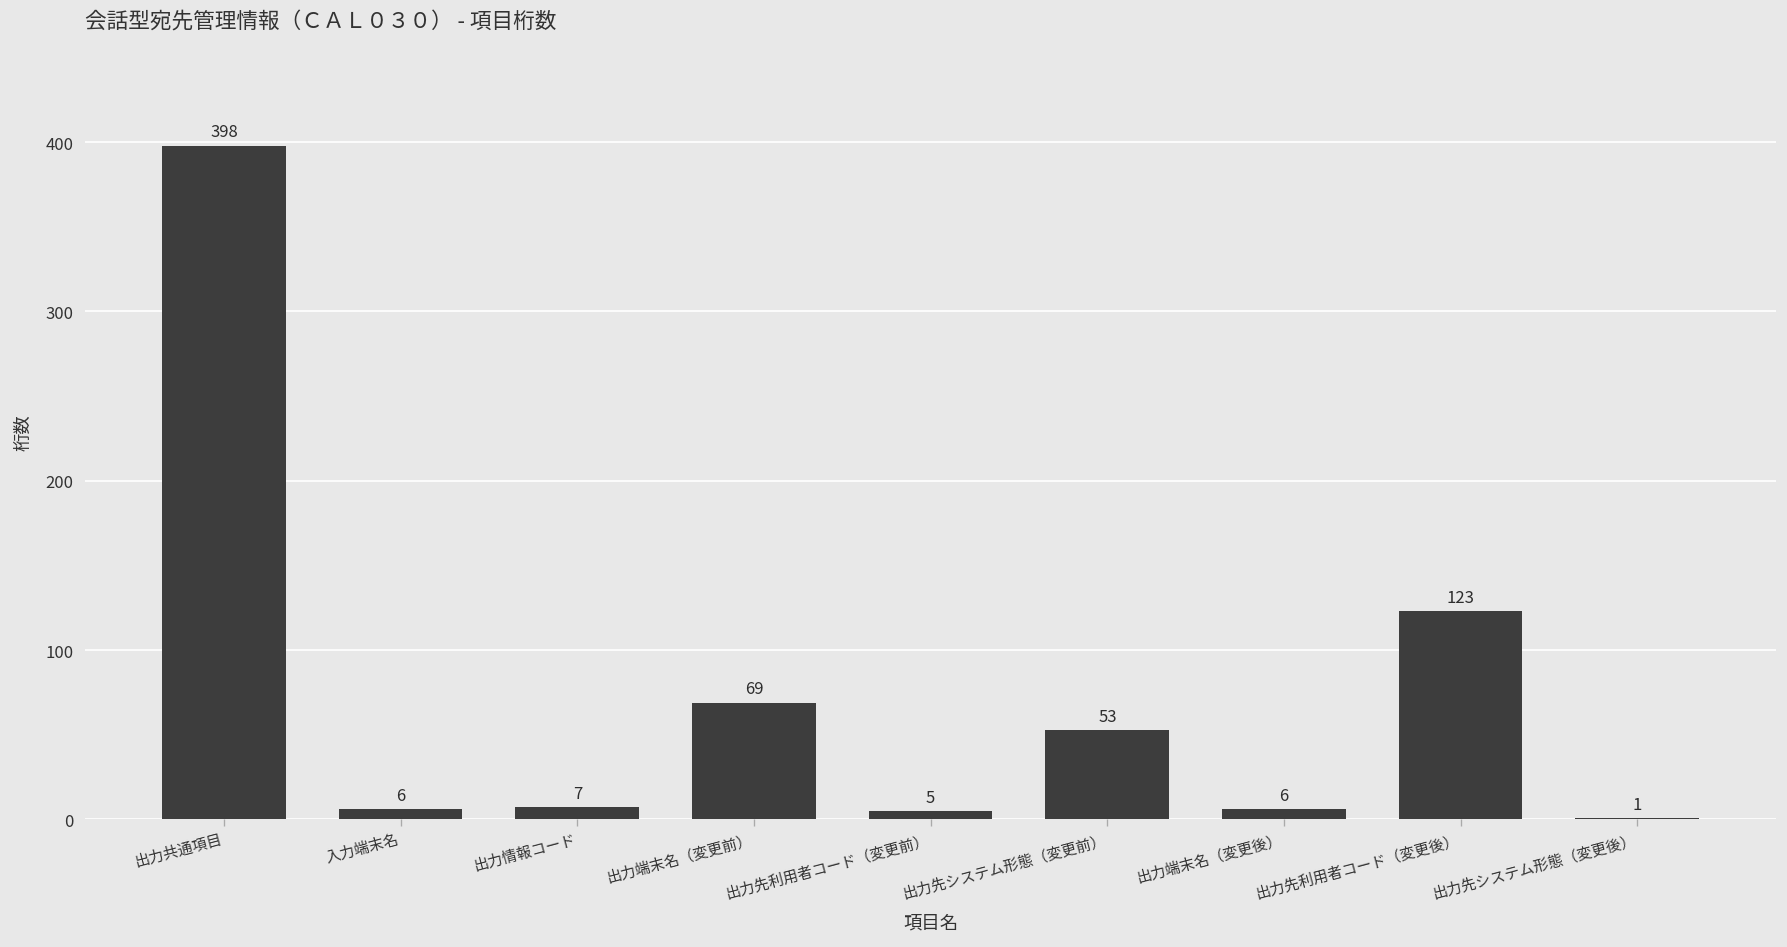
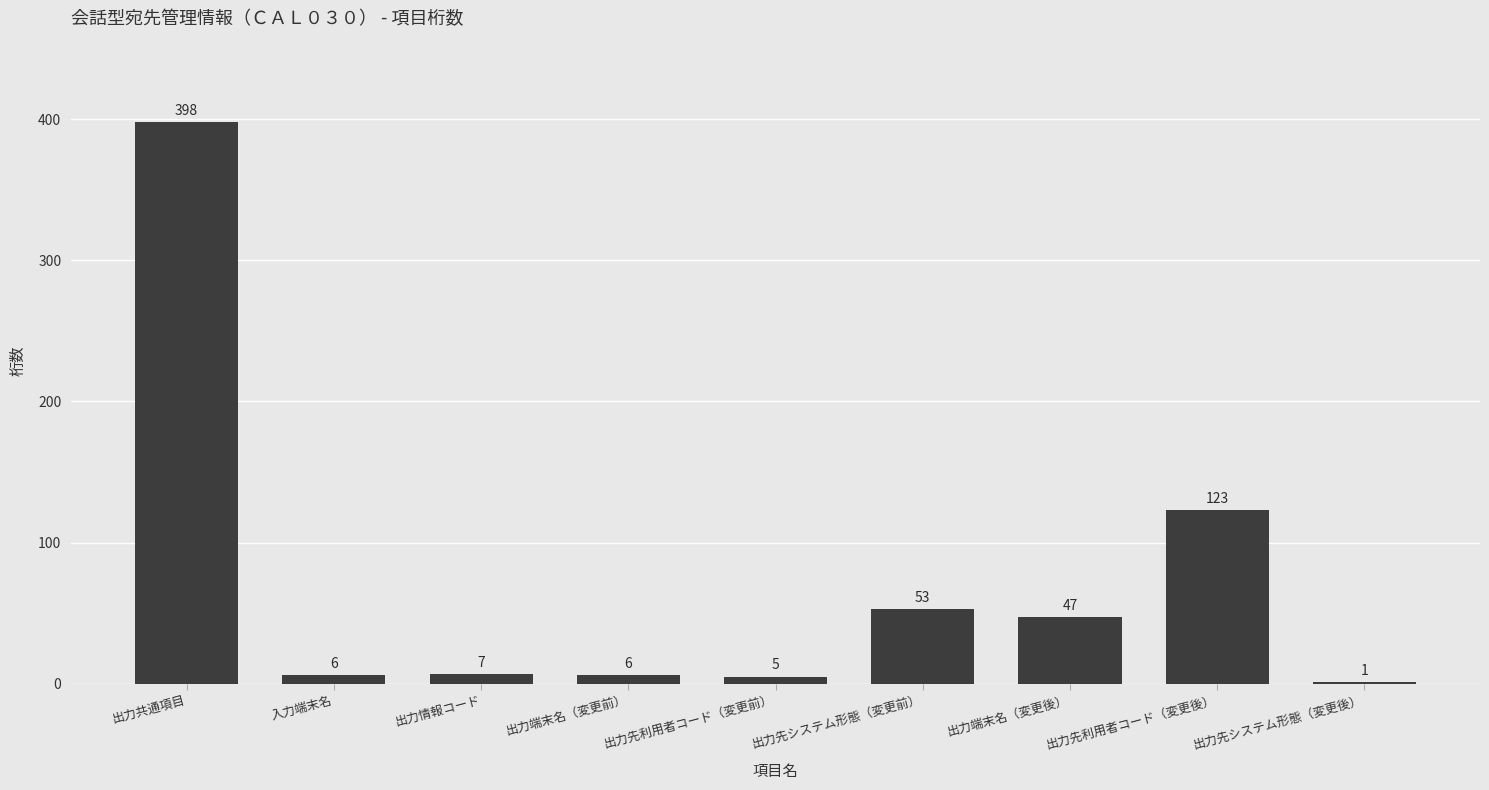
出力端末名（変更前）: 69 -> 6
出力端末名（変更後）: 6 -> 47
